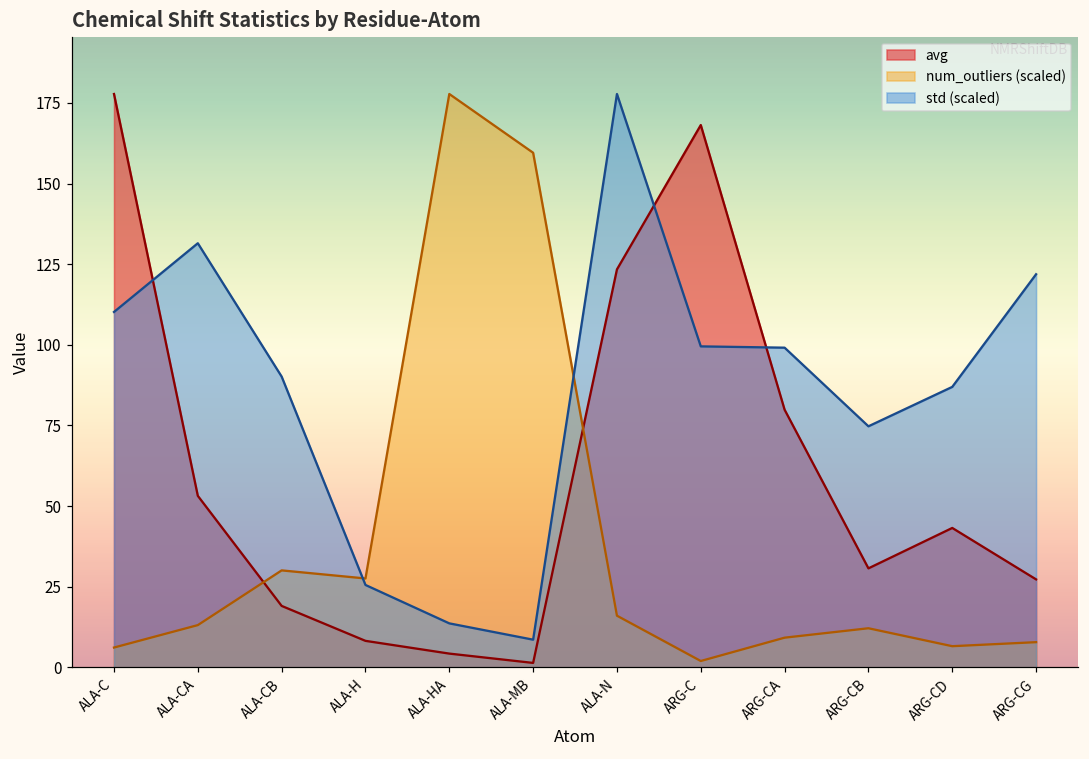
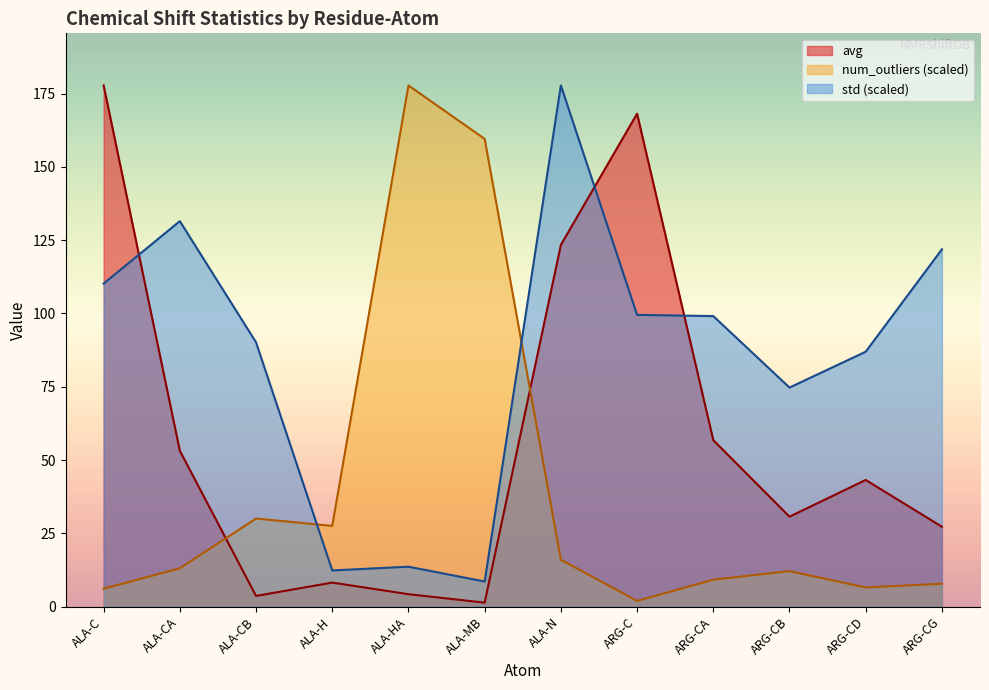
avg, ALA-CB: 19 -> 4
std (scaled), ALA-H: 26 -> 12
avg, ARG-CA: 80 -> 57
